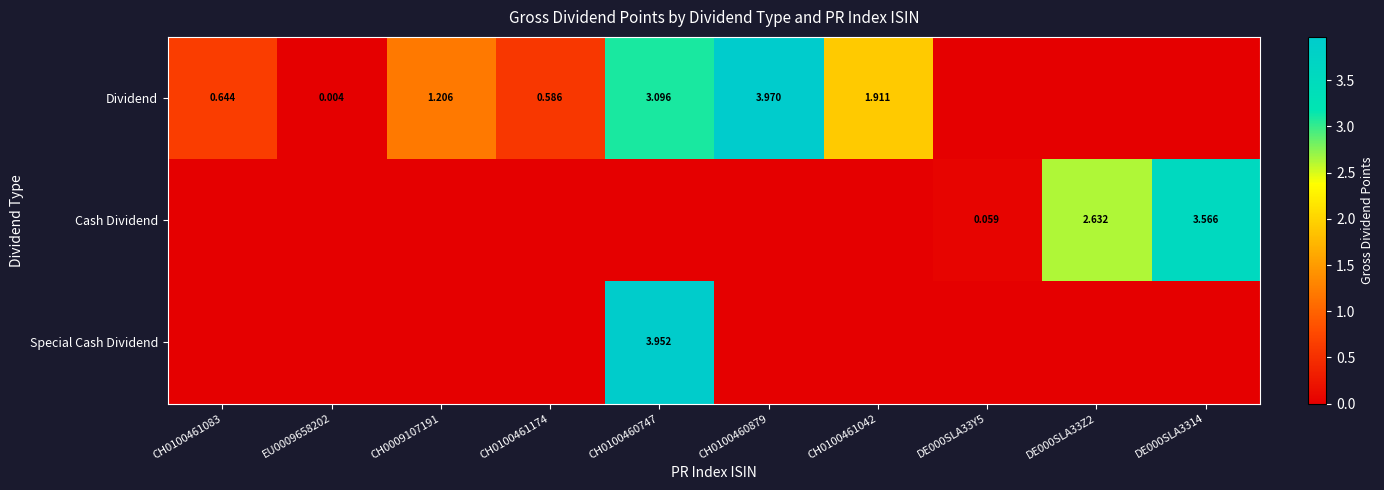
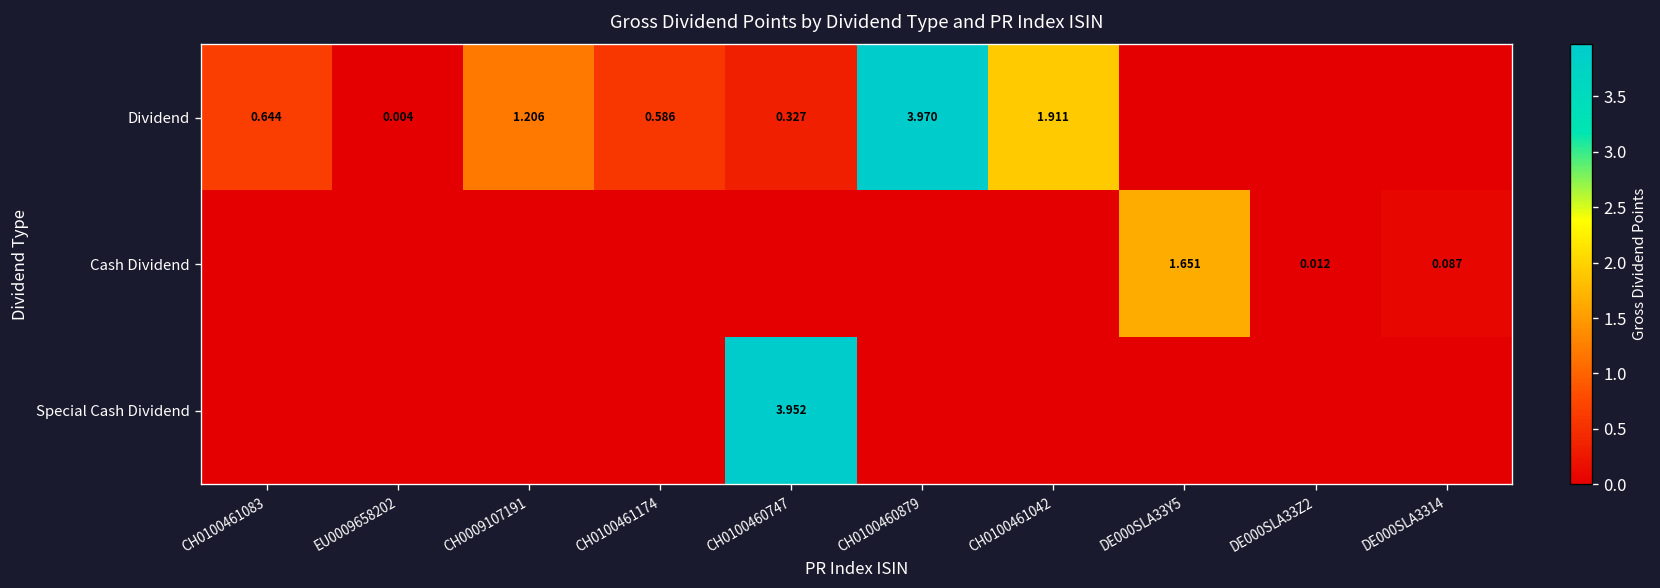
Dividend, CH0100460747: 3.096 -> 0.327
Cash Dividend, DE000SLA33Y5: 0.059 -> 1.651
Cash Dividend, DE000SLA33Z2: 2.632 -> 0.012
Cash Dividend, DE000SLA3314: 3.566 -> 0.087
